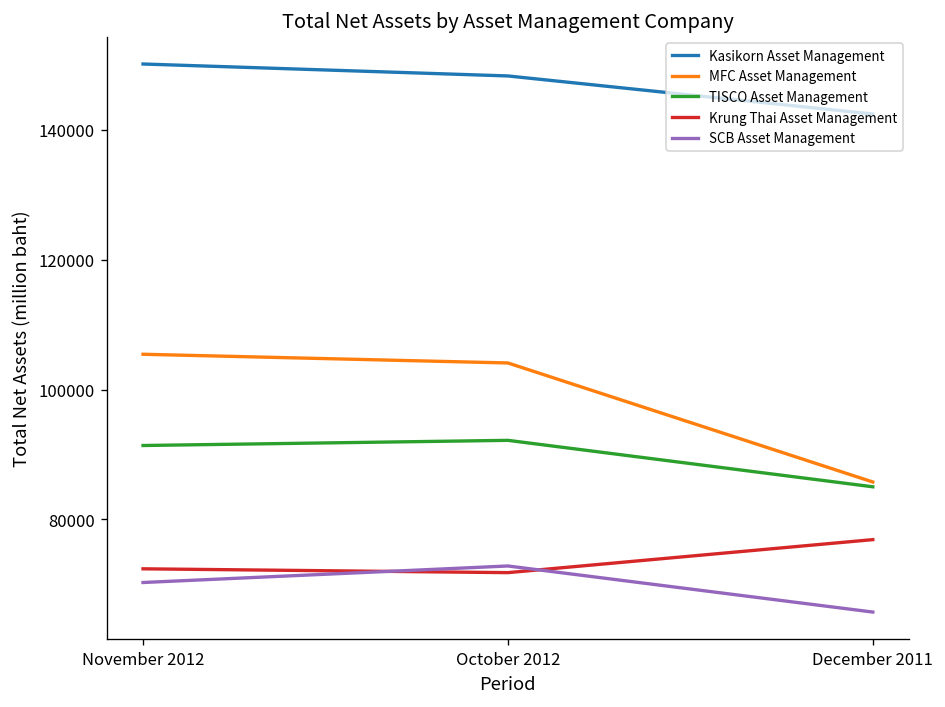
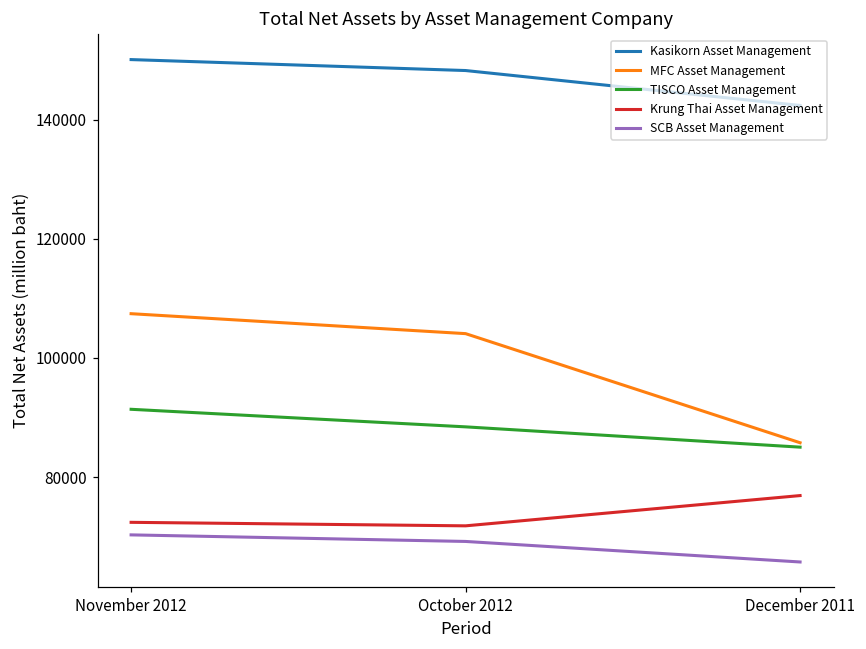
MFC Asset Management, November 2012: 105000 -> 107000
TISCO Asset Management, October 2012: 92000 -> 88000
SCB Asset Management, October 2012: 73000 -> 69000
